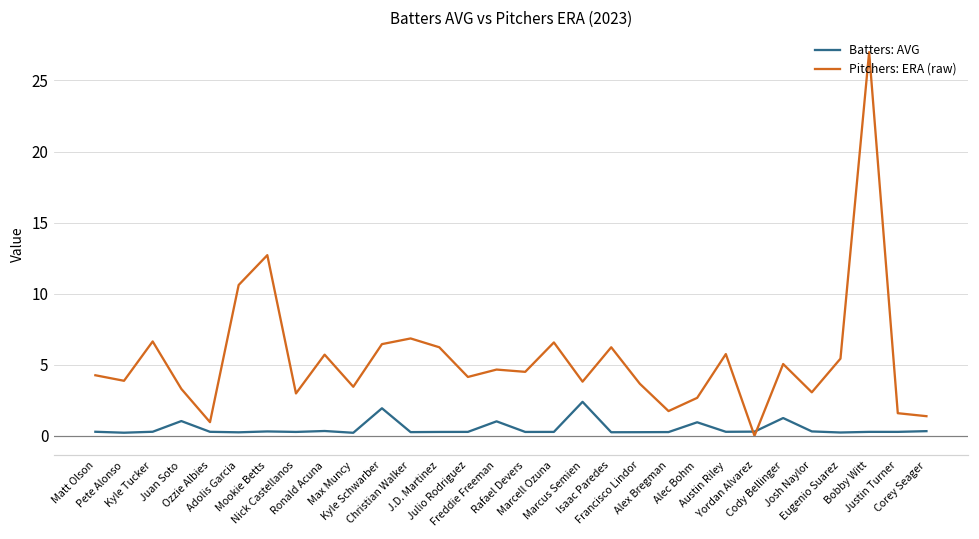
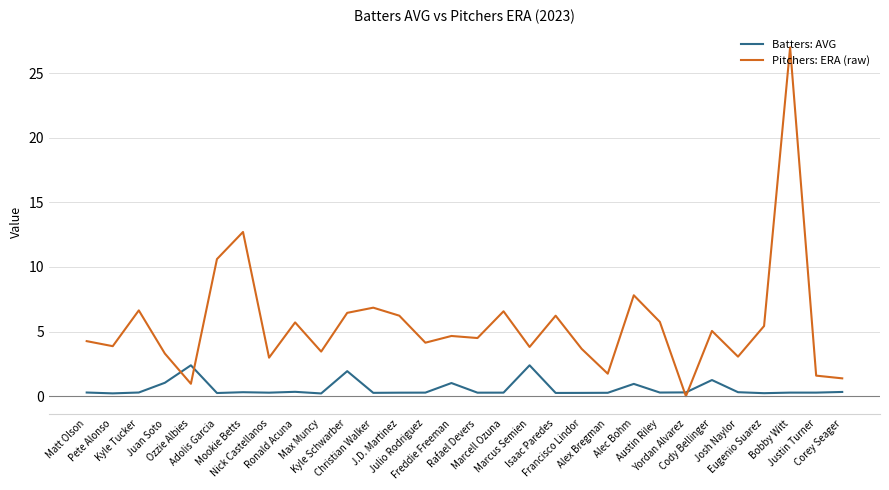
Batters: AVG, Ozzie Albies: 0.3 -> 2.4
Pitchers: ERA (raw), Alec Bohm: 2.7 -> 7.8
